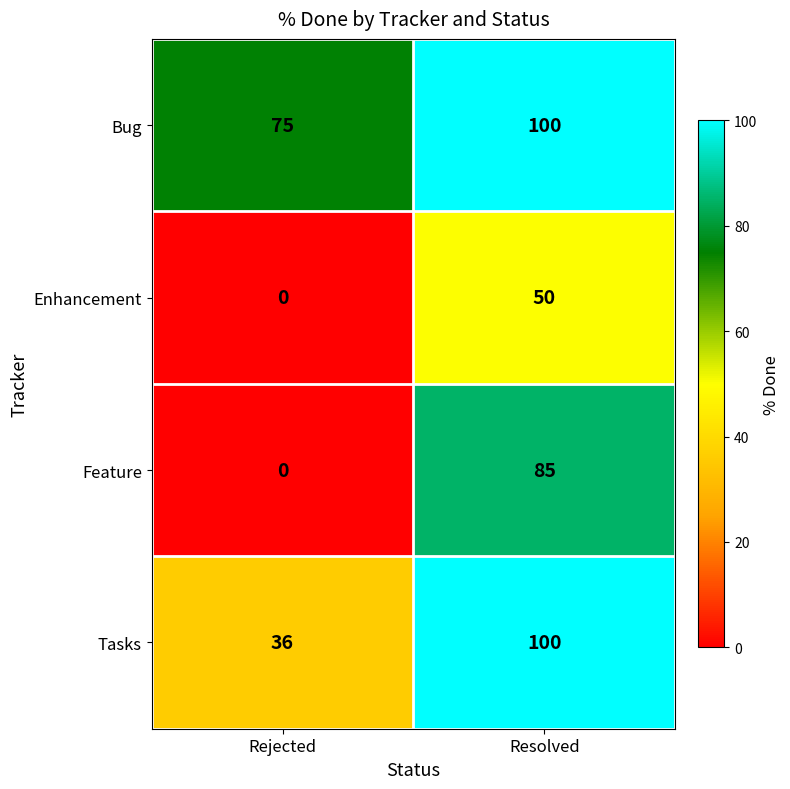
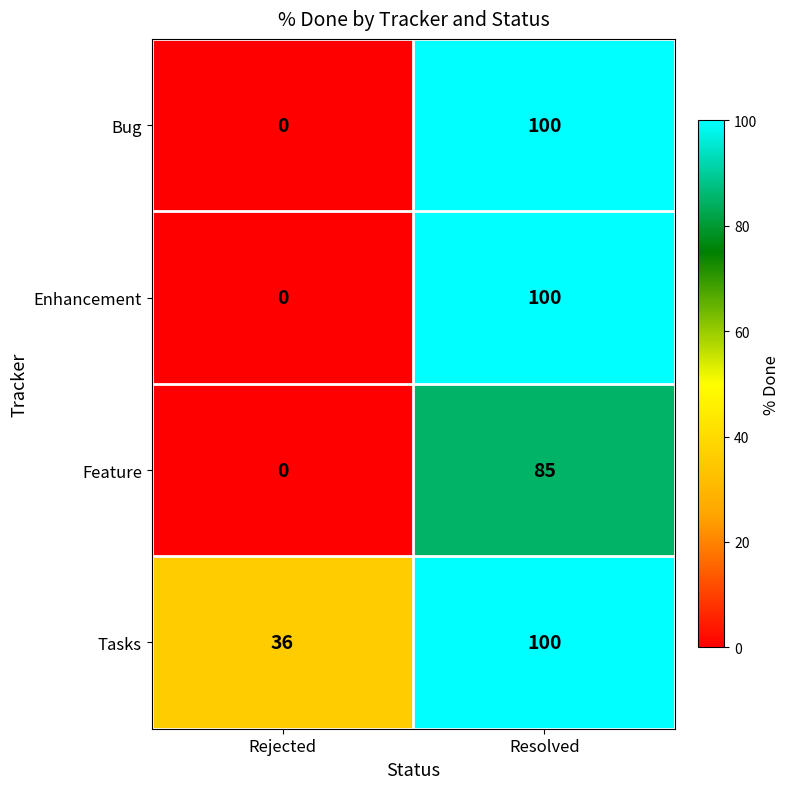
Bug, Rejected: 75 -> 0
Enhancement, Resolved: 50 -> 100
